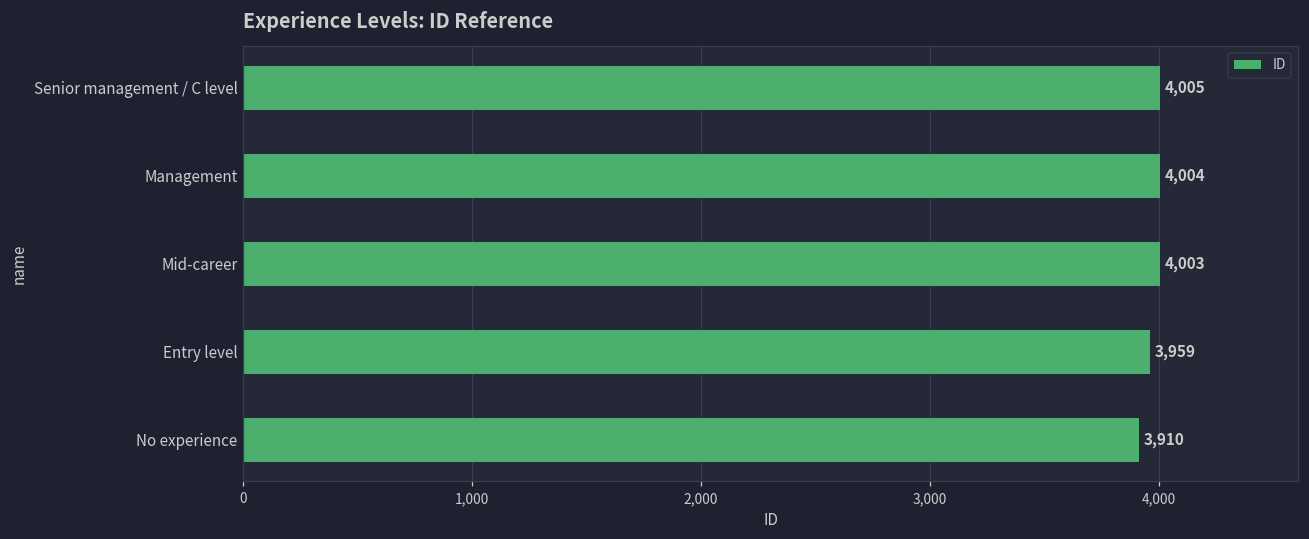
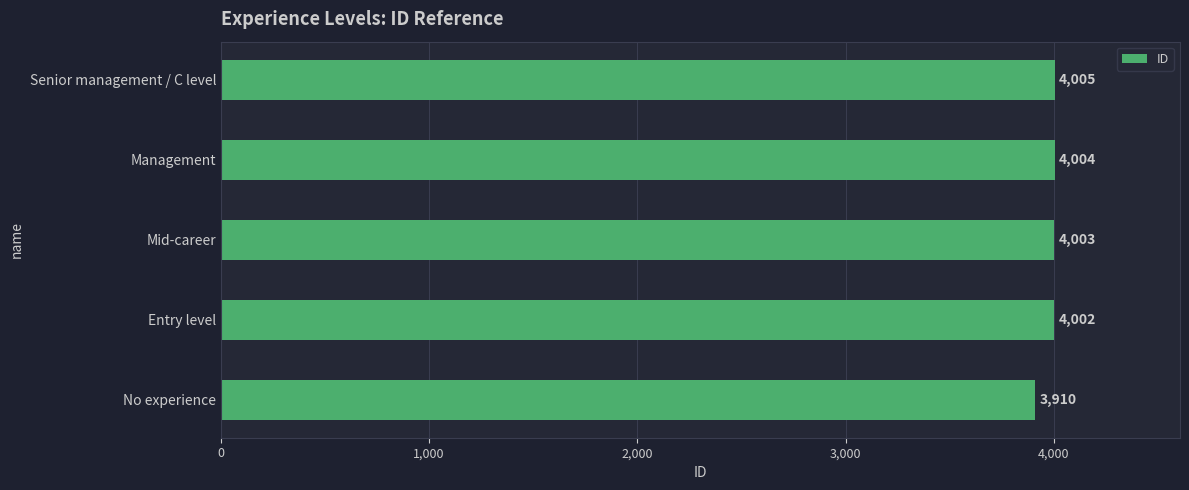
Entry level: 3,959 -> 4,002
